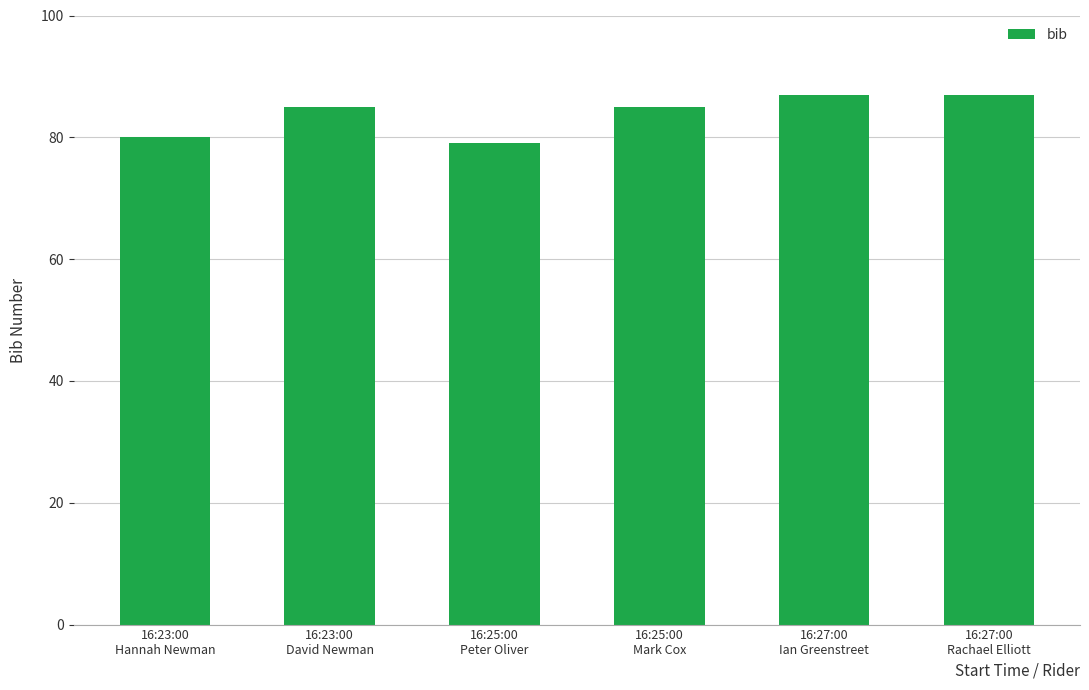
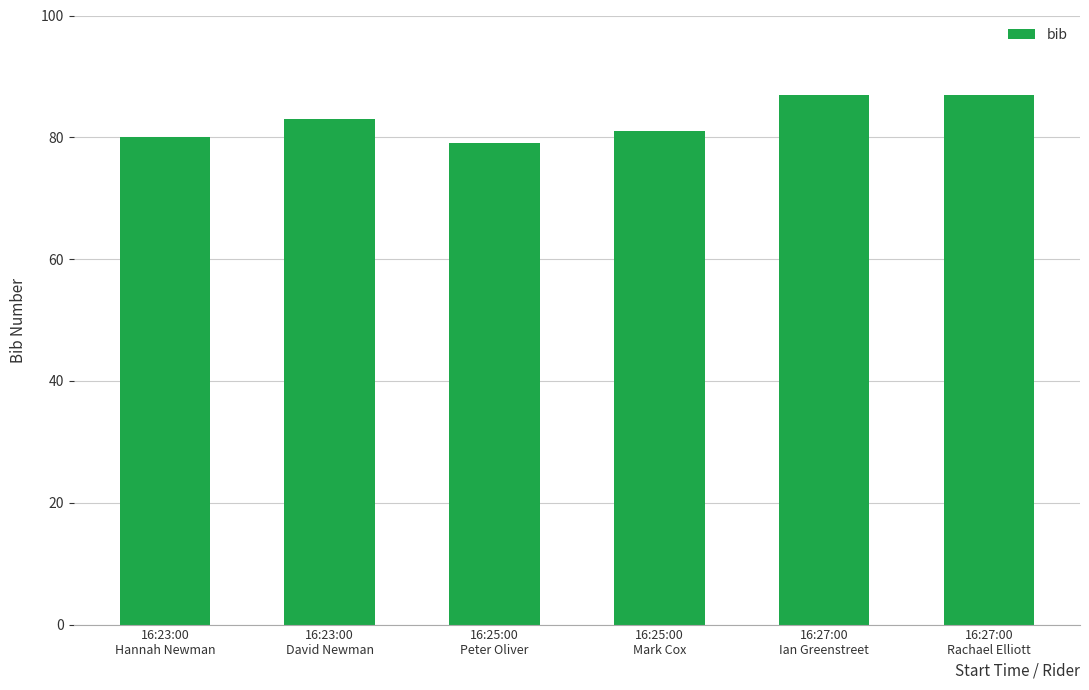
16:23:00 David Newman: 85 -> 83
16:25:00 Mark Cox: 85 -> 81
